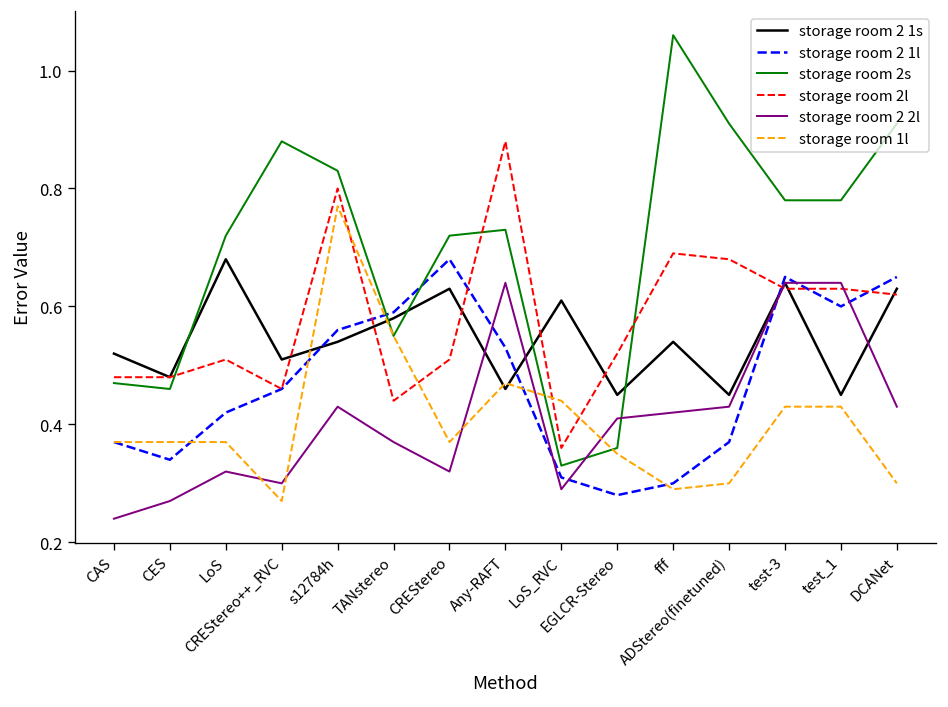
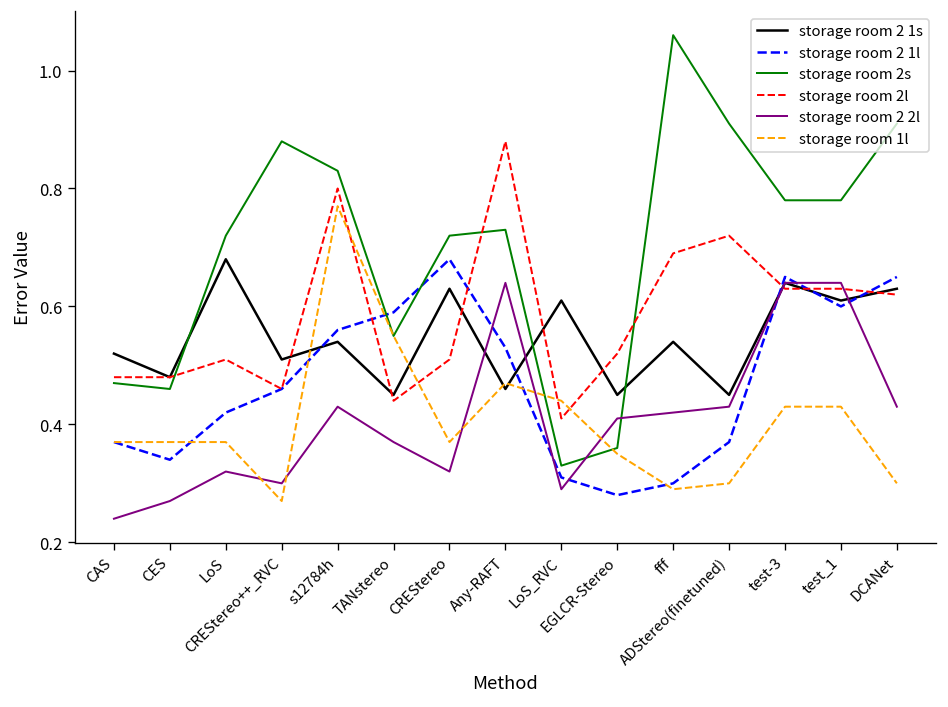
storage room 2 1s, TANstereo: 0.58 -> 0.45
storage room 2l, LoS_RVC: 0.36 -> 0.41
storage room 2l, ADStereo(finetuned): 0.68 -> 0.72
storage room 2 1s, test_1: 0.45 -> 0.61
